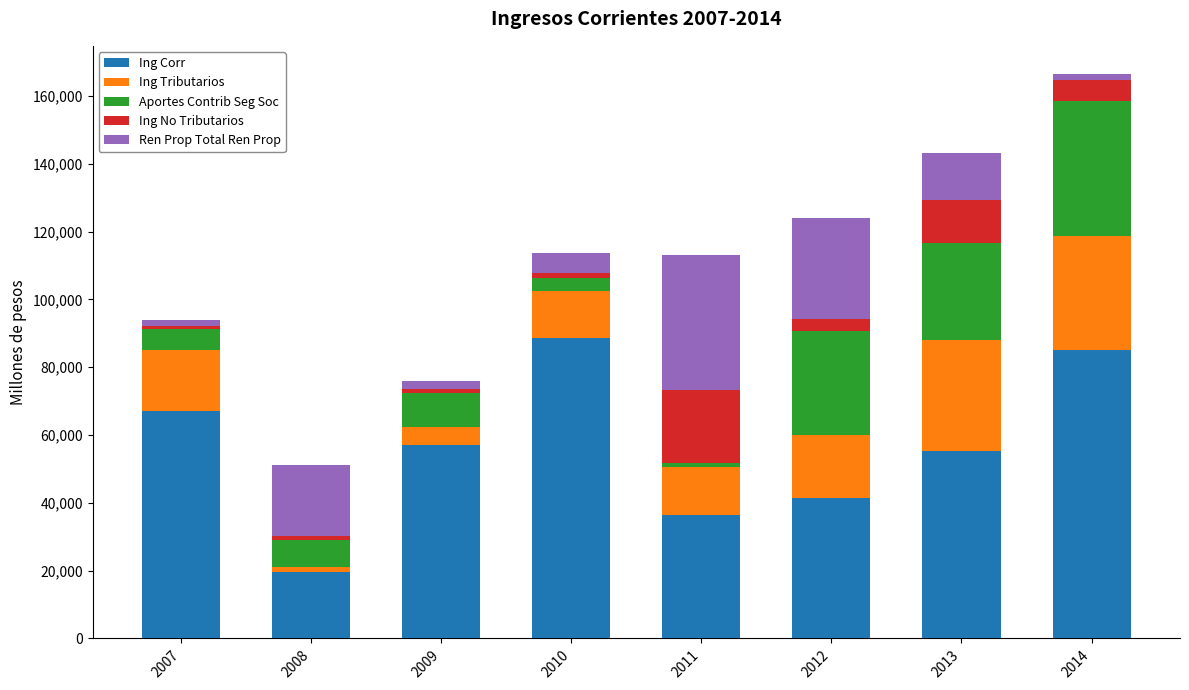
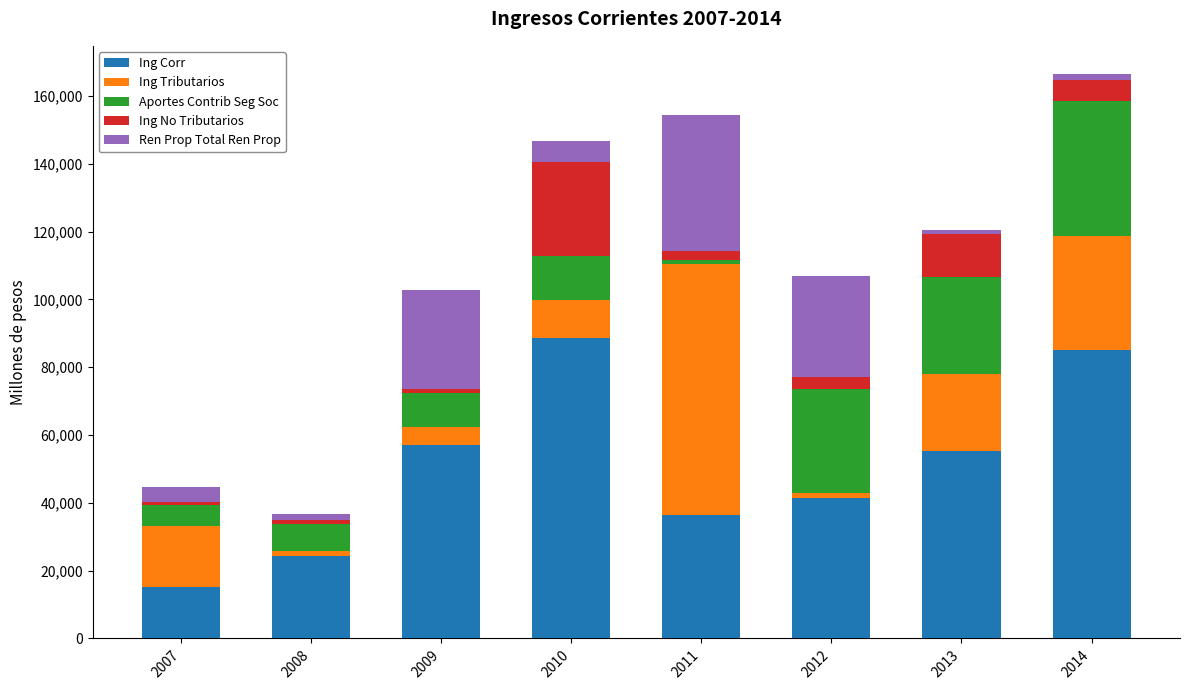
Ing Corr, 2007: 67,000 -> 15,000
Ren Prop Total Ren Prop, 2007: 2,000 -> 4,000
Ing Corr, 2008: 20,000 -> 24,000
Ren Prop Total Ren Prop, 2008: 21,000 -> 2,000
Ren Prop Total Ren Prop, 2009: 2,000 -> 29,000
Ing Tributarios, 2010: 14,000 -> 11,000
Aportes Contrib Seg Soc, 2010: 4,000 -> 13,000
Ing No Tributarios, 2010: 1,000 -> 28,000
Ing Tributarios, 2011: 14,000 -> 74,000
Ing No Tributarios, 2011: 21,000 -> 3,000
Ing Tributarios, 2012: 19,000 -> 2,000
Ing Tributarios, 2013: 33,000 -> 23,000
Ren Prop Total Ren Prop, 2013: 14,000 -> 1,000
